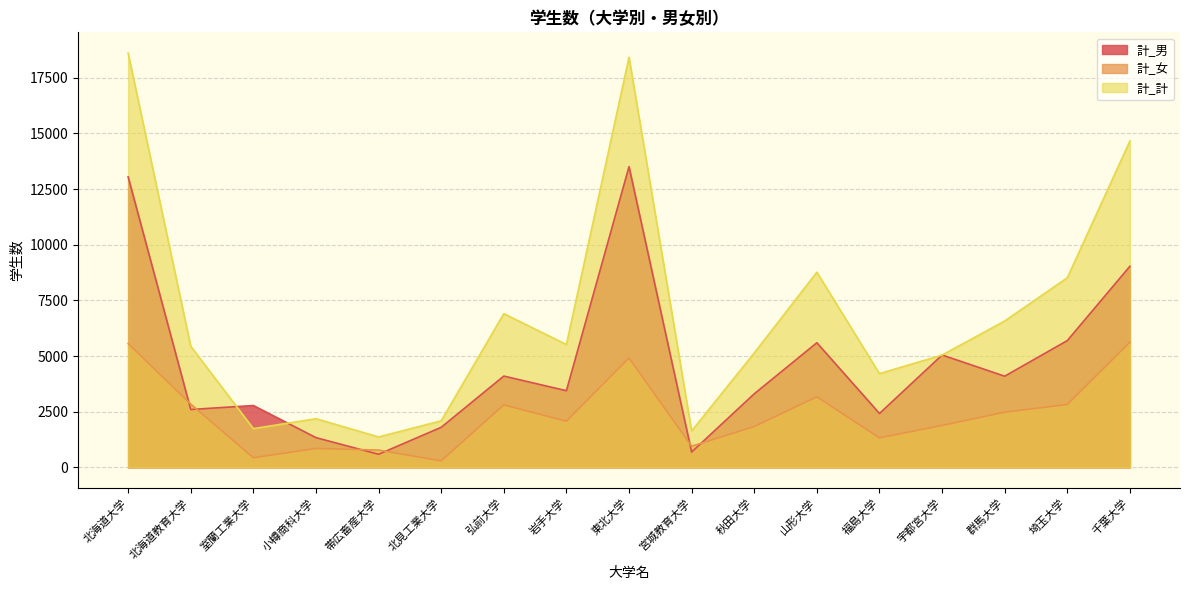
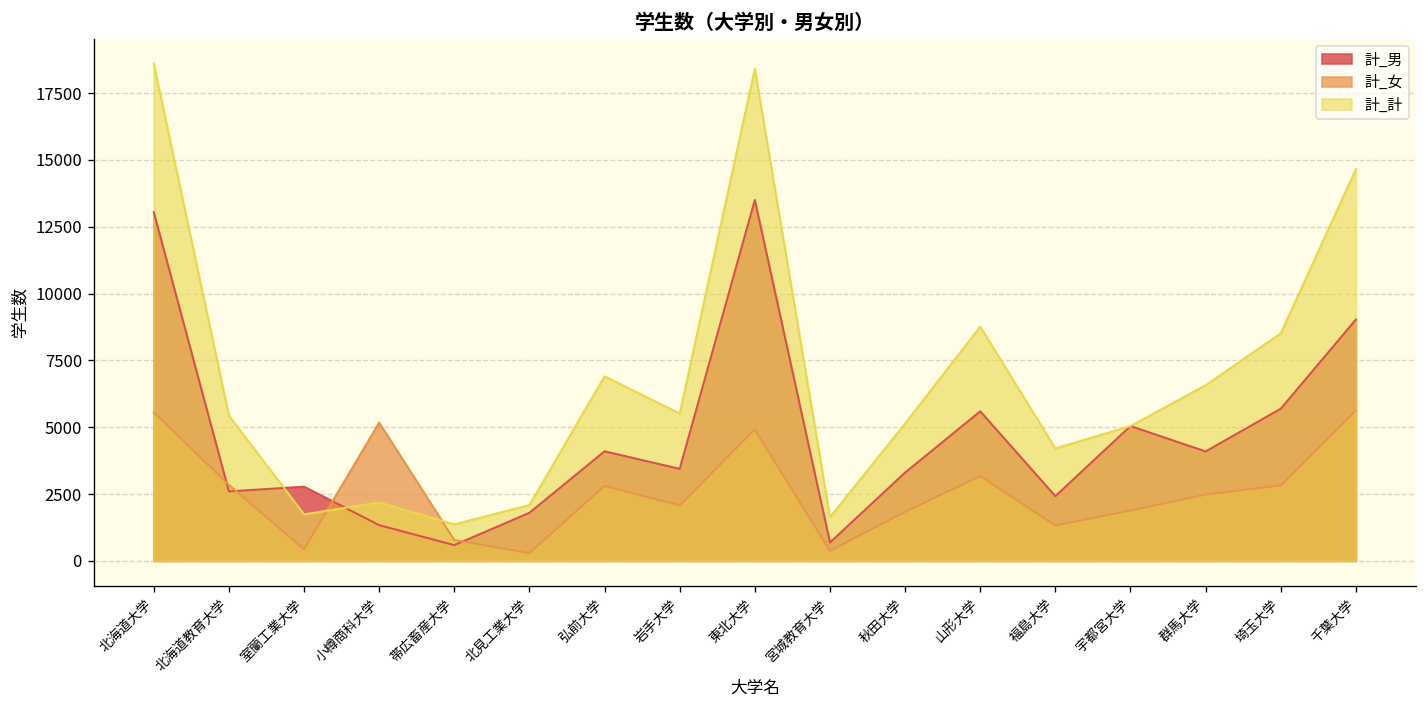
計_女, 小樽商科大学: 900 -> 5200
計_女, 宮城教育大学: 900 -> 400
